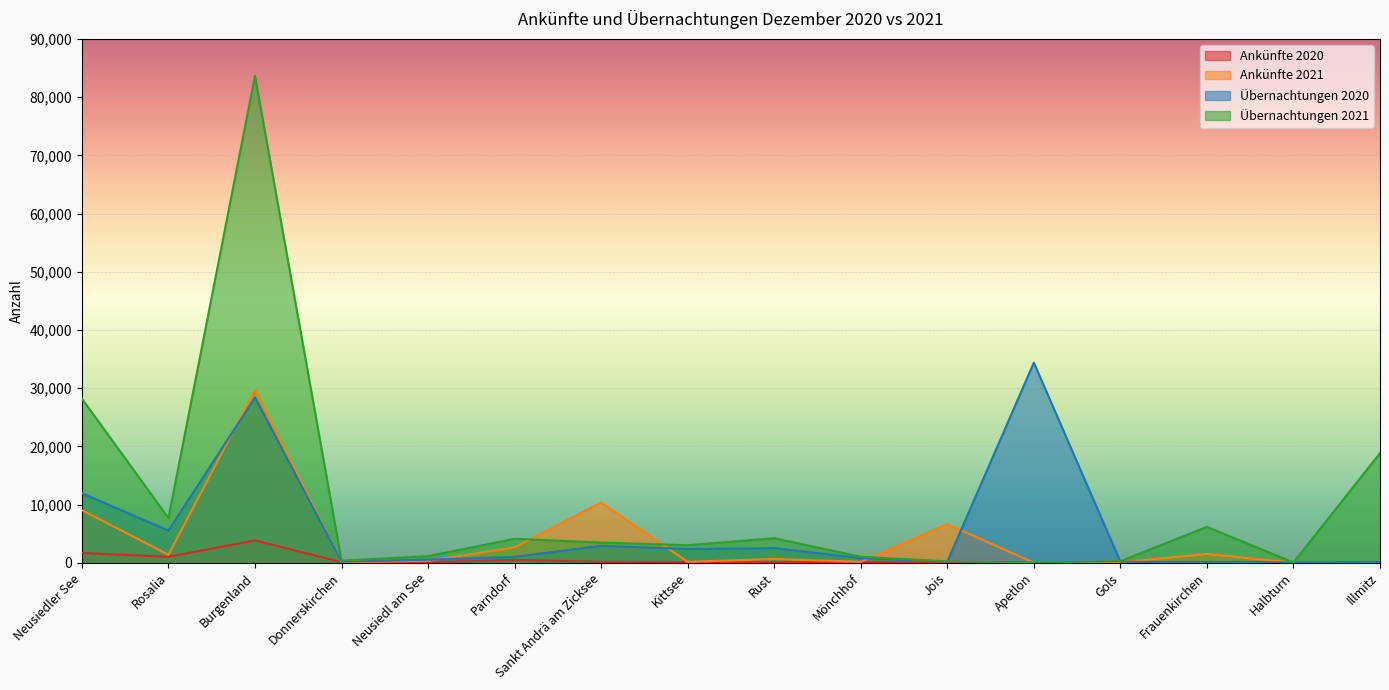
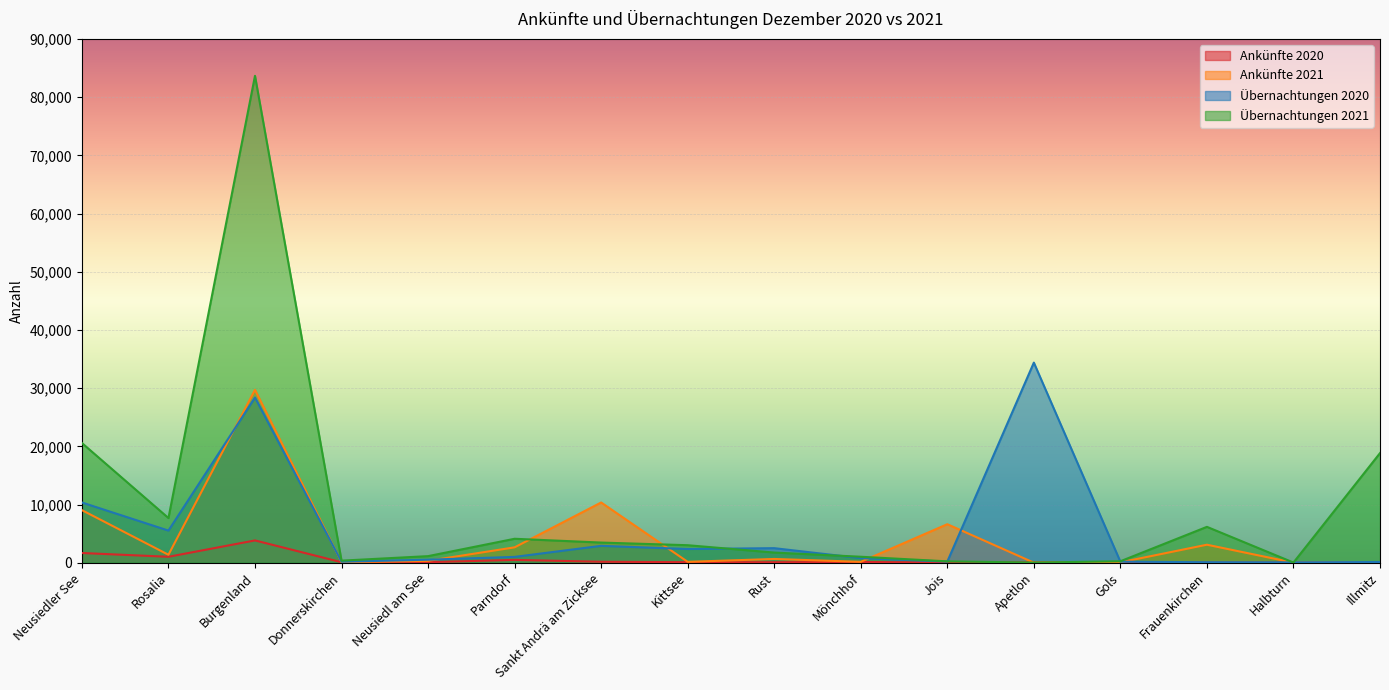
Übernachtungen 2020, Neusiedler See: 12,000 -> 10,000
Übernachtungen 2021, Neusiedler See: 28,000 -> 21,000
Übernachtungen 2021, Rust: 4,000 -> 2,000
Ankünfte 2021, Frauenkirchen: 1,000 -> 3,000
